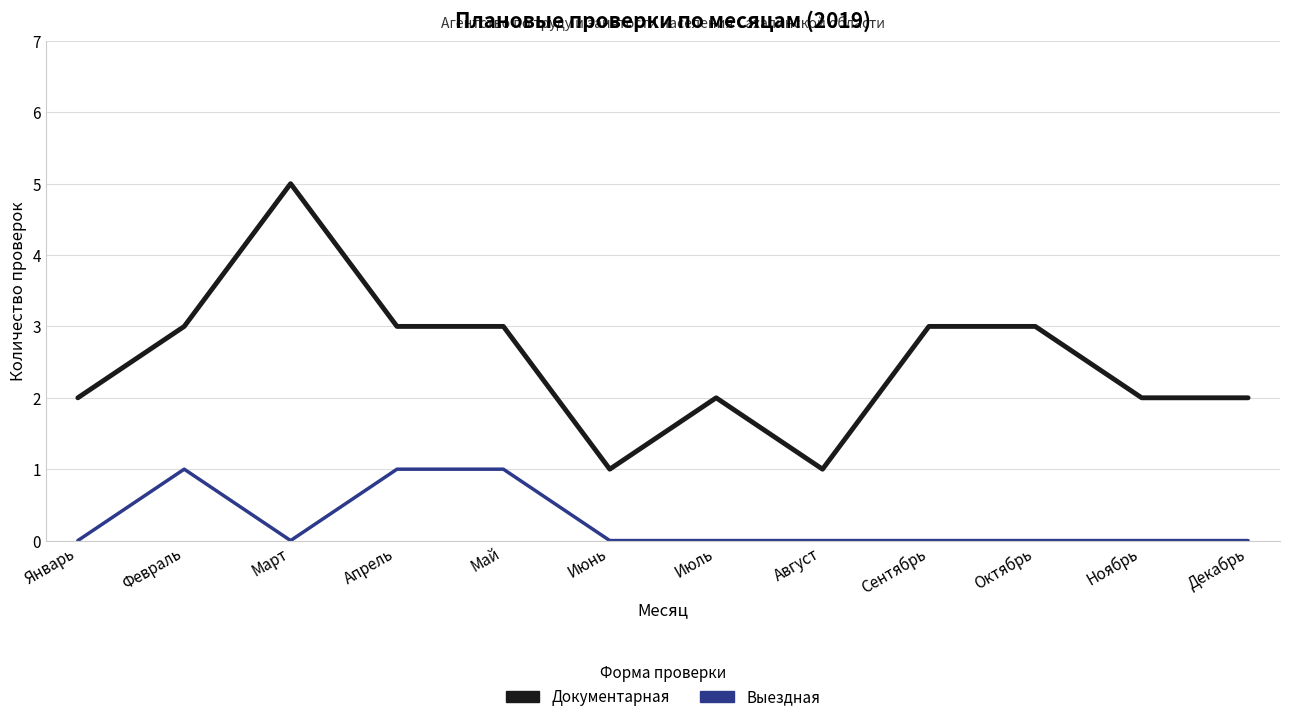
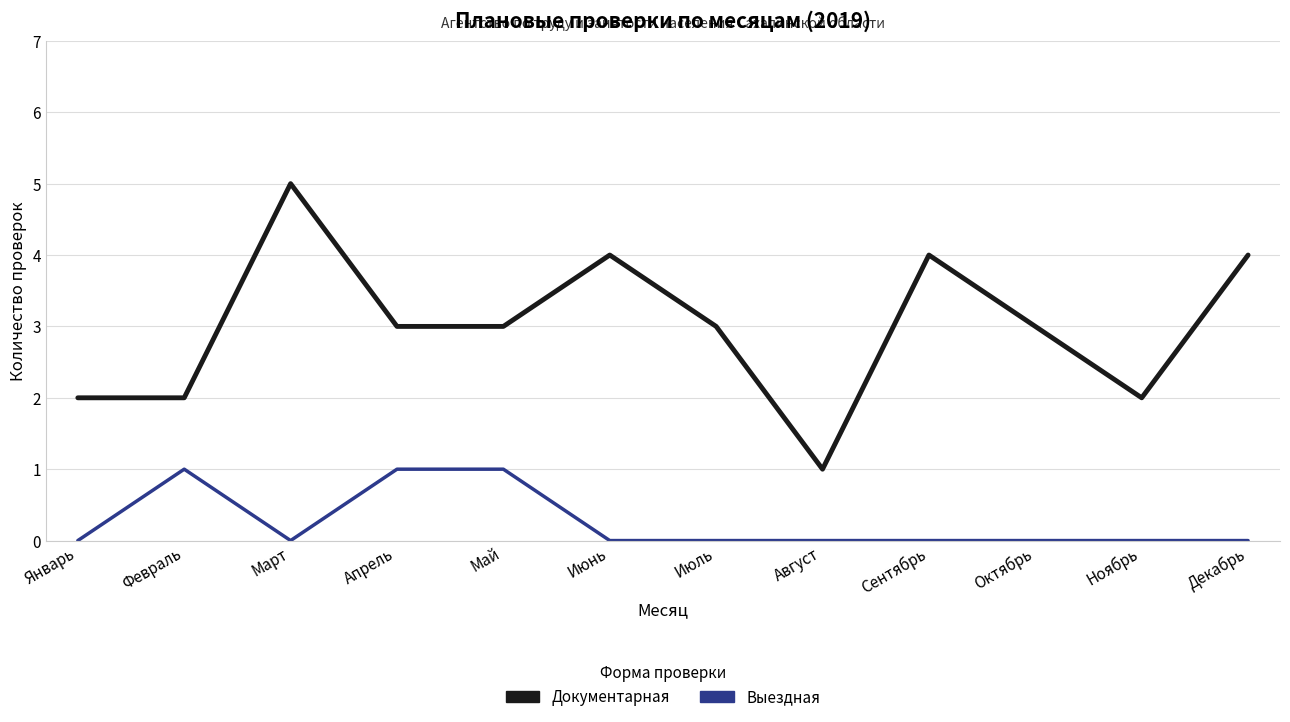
Документарная, Февраль: 3 -> 2
Документарная, Июнь: 1 -> 4
Документарная, Июль: 2 -> 3
Документарная, Сентябрь: 3 -> 4
Документарная, Декабрь: 2 -> 4
